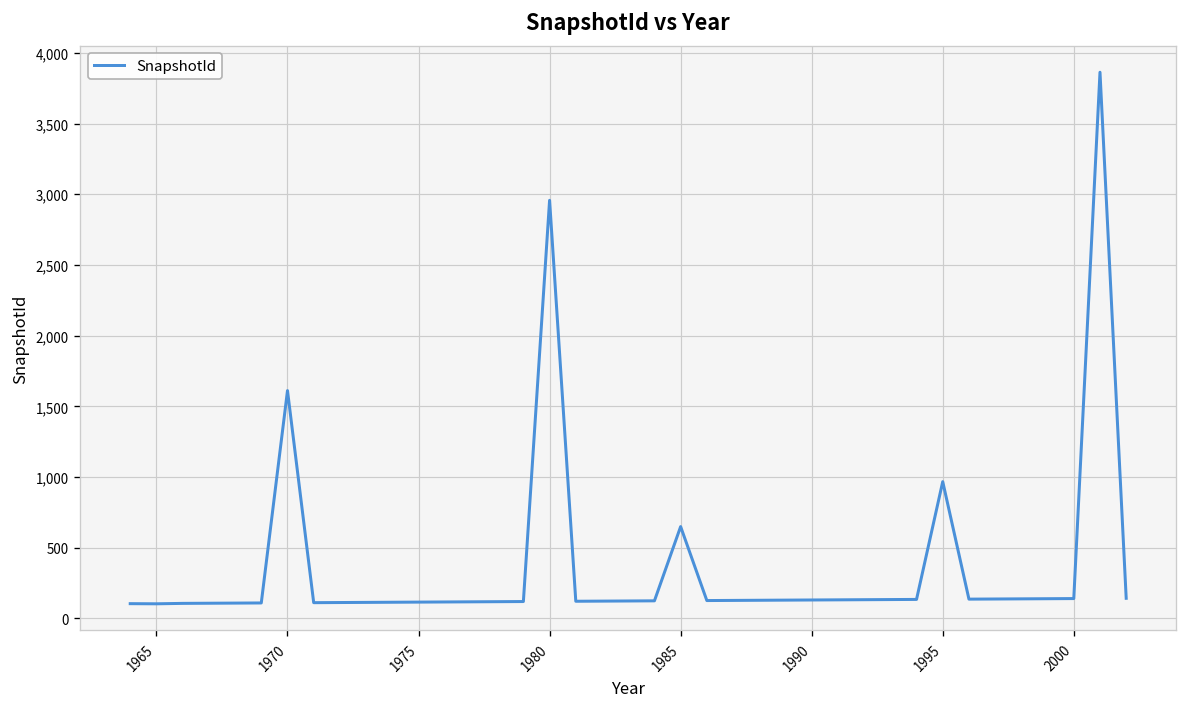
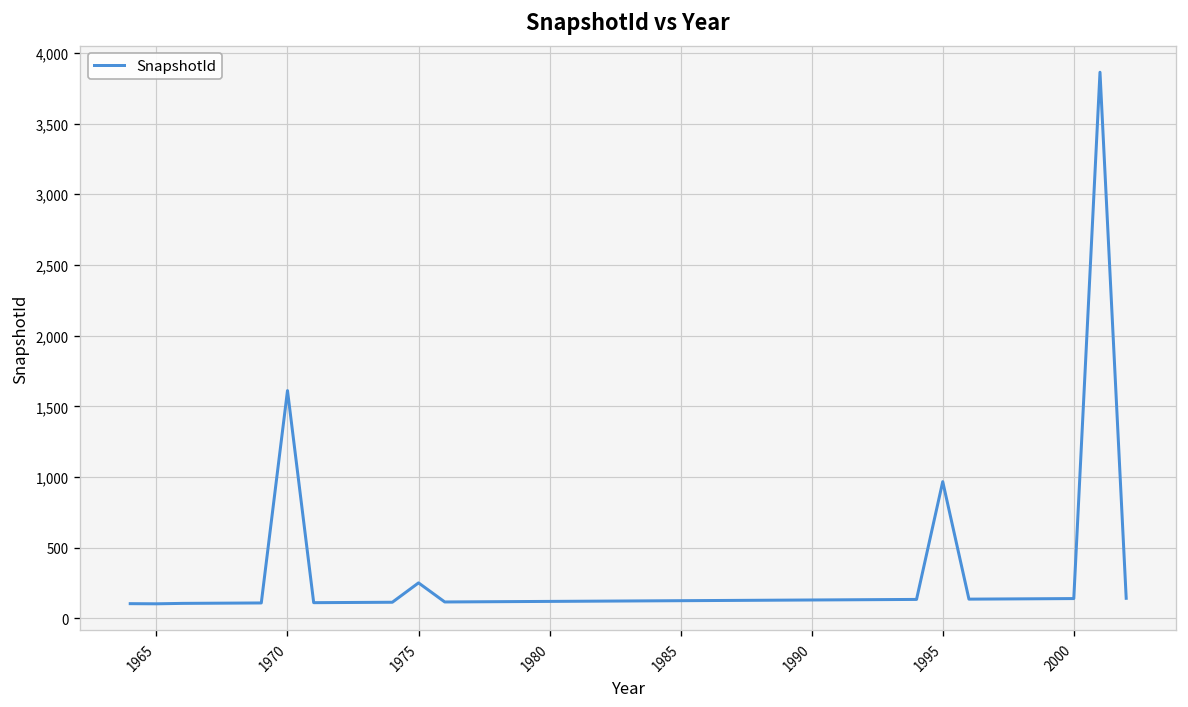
1975: 120 -> 250
1980: 2,960 -> 120
1985: 650 -> 130
